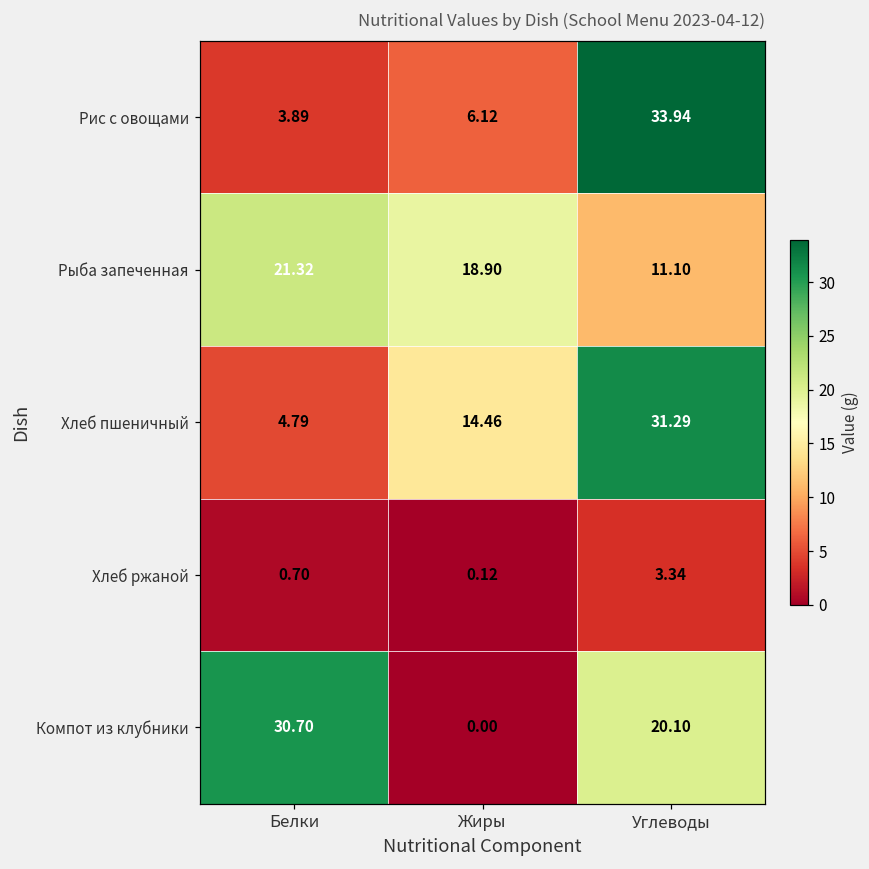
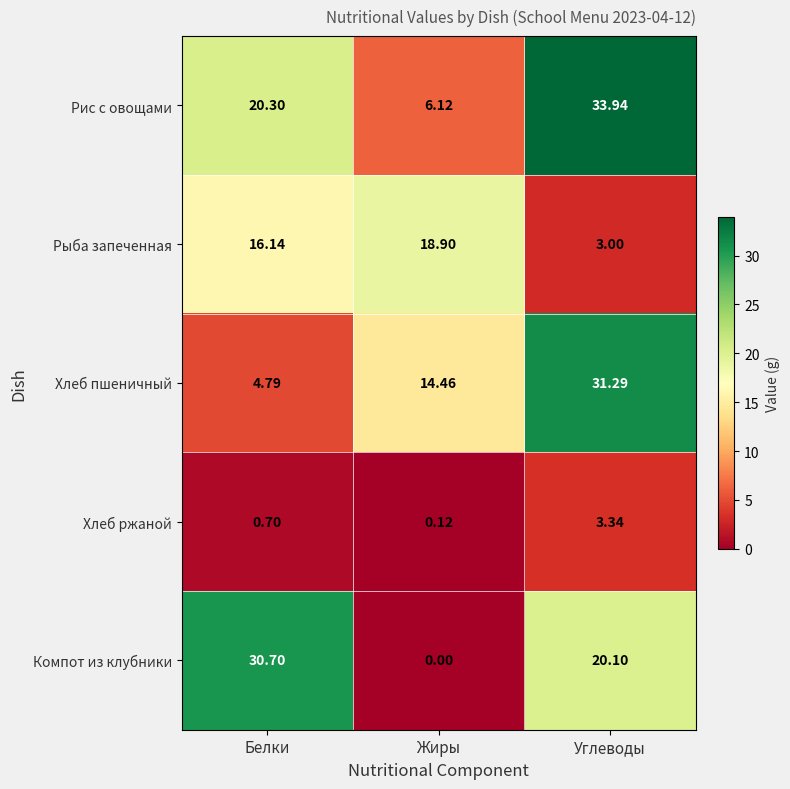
Рис с овощами, Белки: 3.89 -> 20.30
Рыба запеченная, Белки: 21.32 -> 16.14
Рыба запеченная, Углеводы: 11.10 -> 3.00
